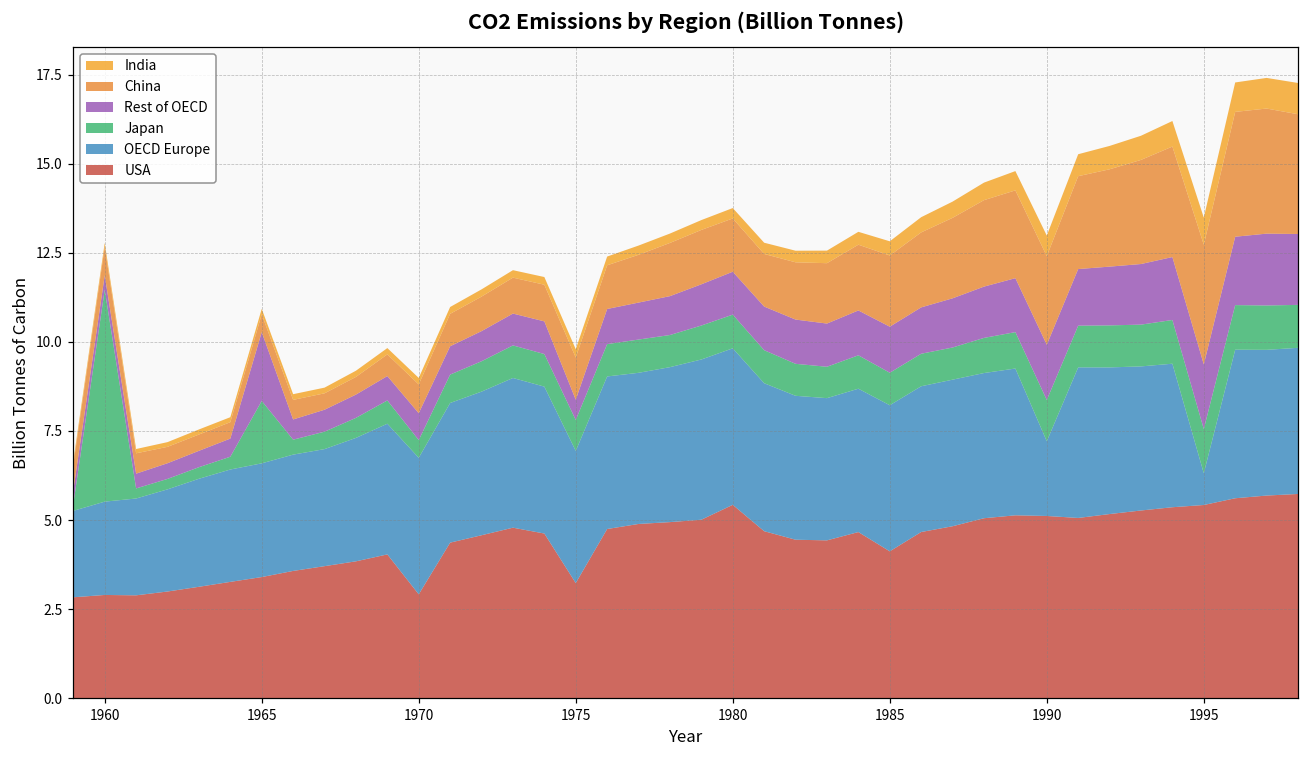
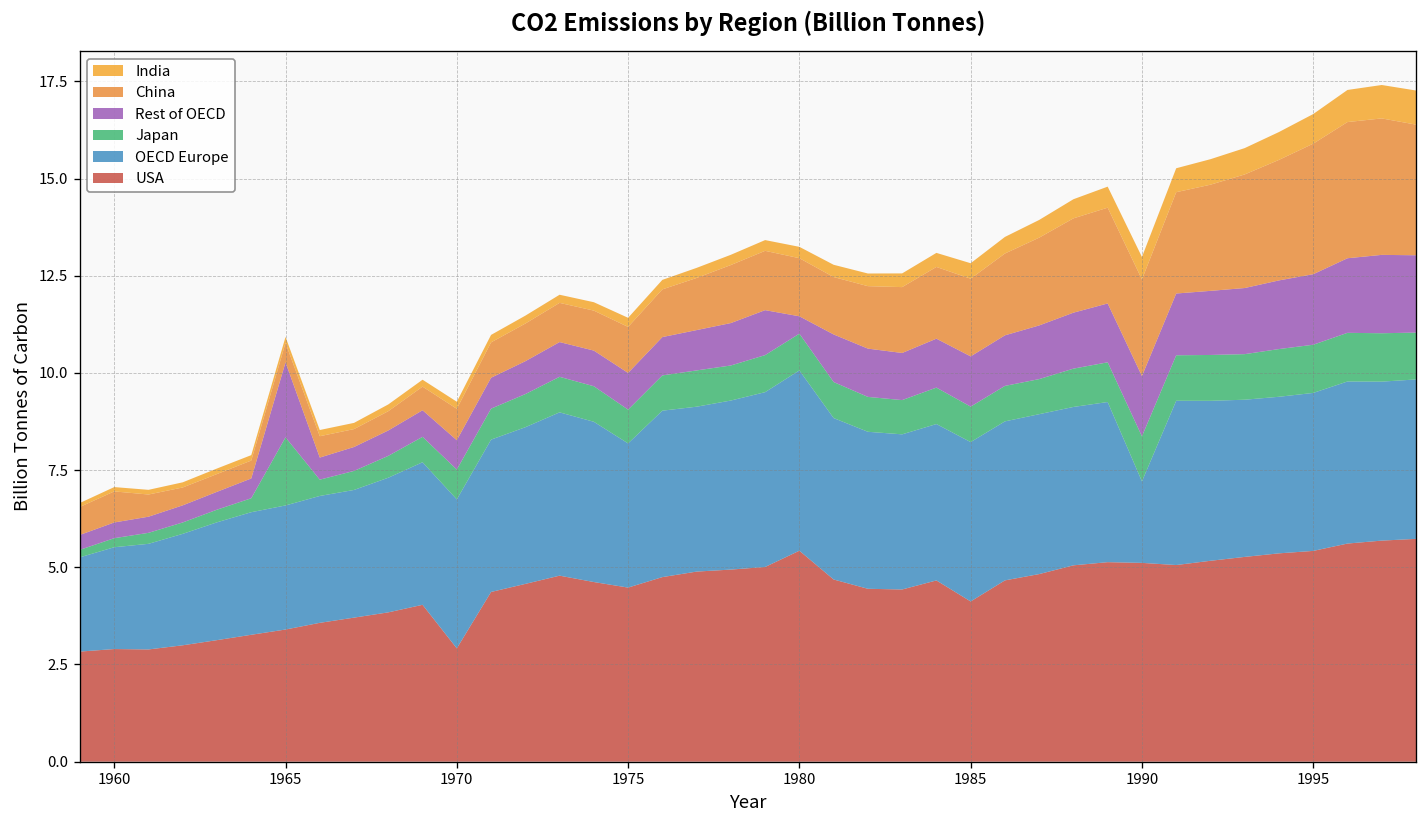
Japan, 1960: 5.9 -> 0.2
Japan, 1970: 0.5 -> 0.8
USA, 1975: 3.2 -> 4.5
Rest of OECD, 1975: 0.6 -> 0.9
OECD Europe, 1980: 4.4 -> 4.6
Rest of OECD, 1980: 1.2 -> 0.4
OECD Europe, 1995: 0.9 -> 4.1
